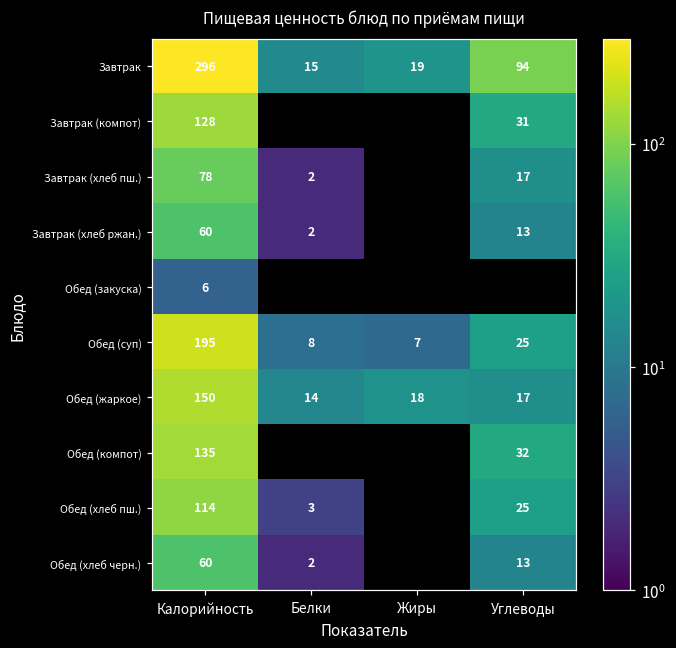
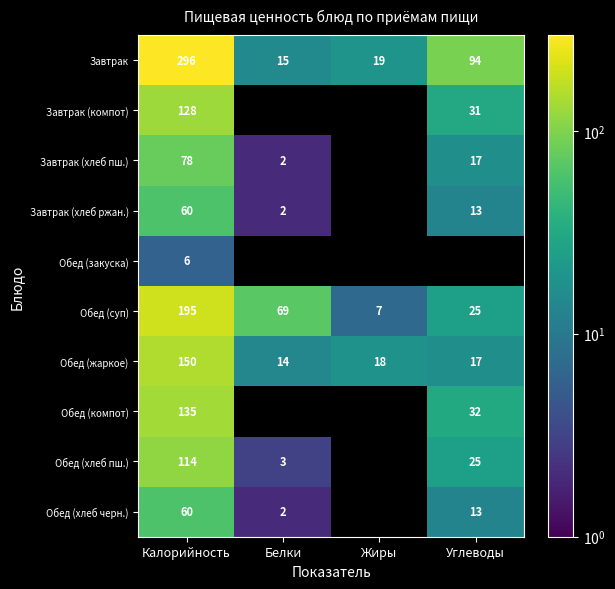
Обед (суп), Белки: 8 -> 69
